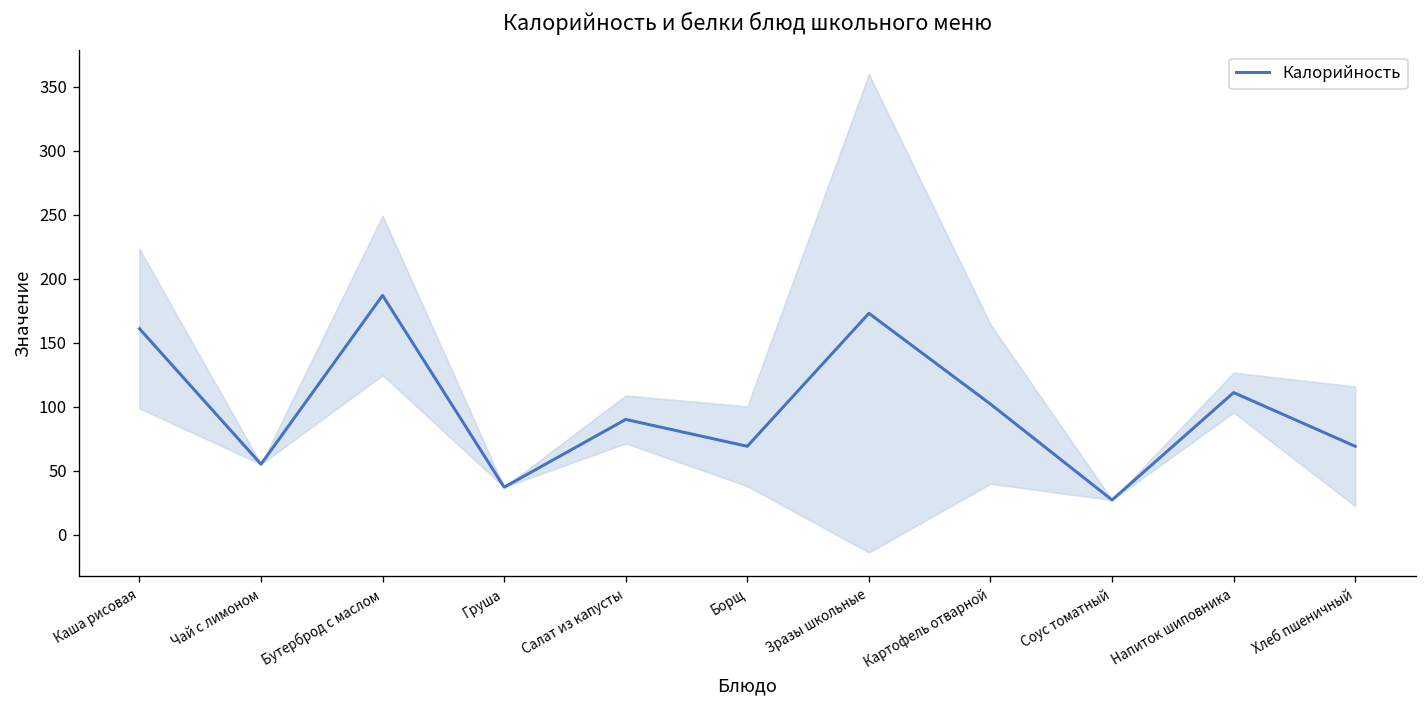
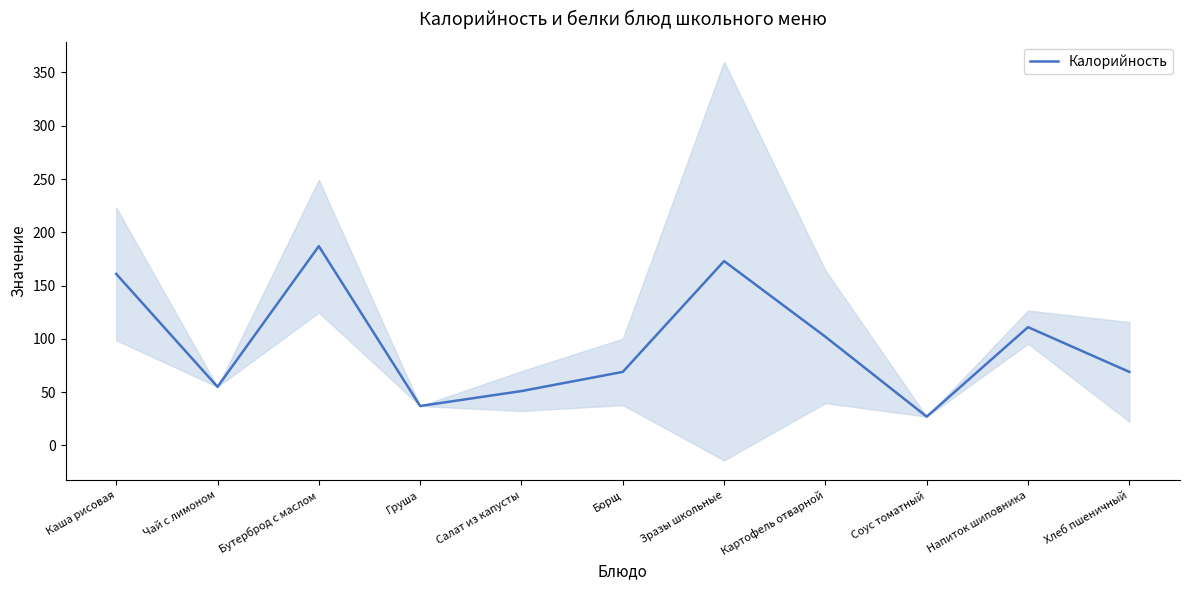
Калорийность, Салат из капусты: 90 -> 51
